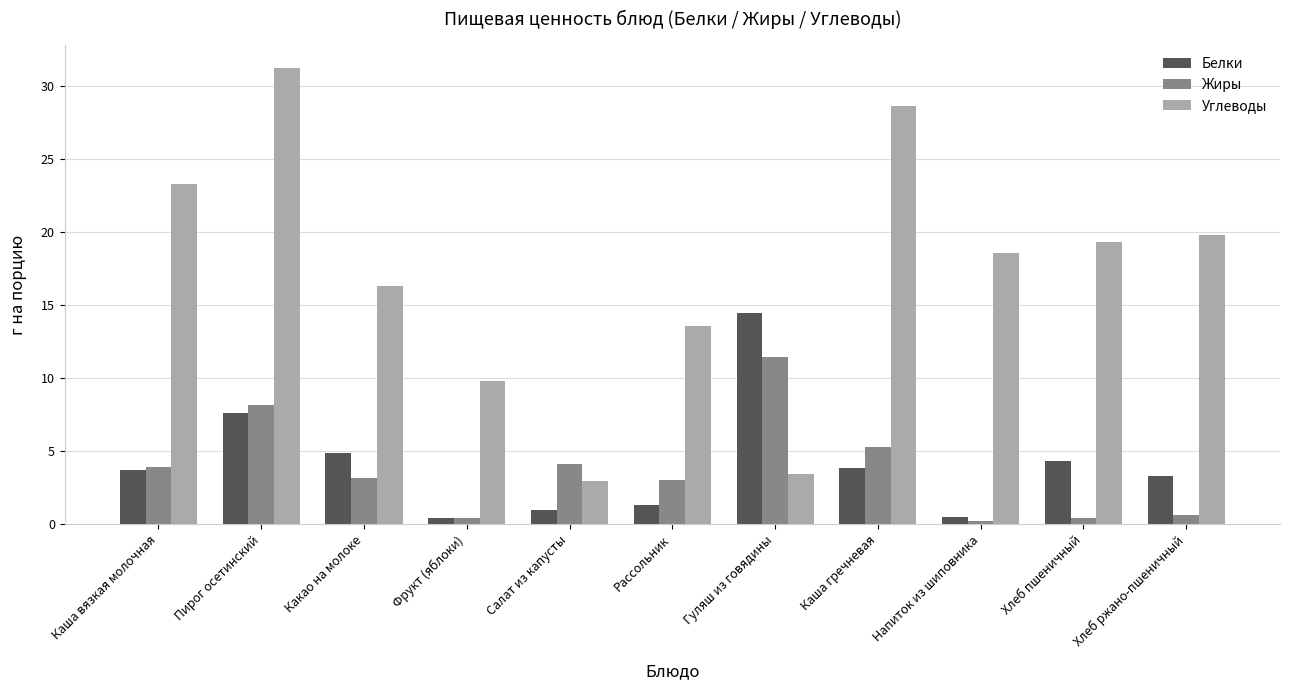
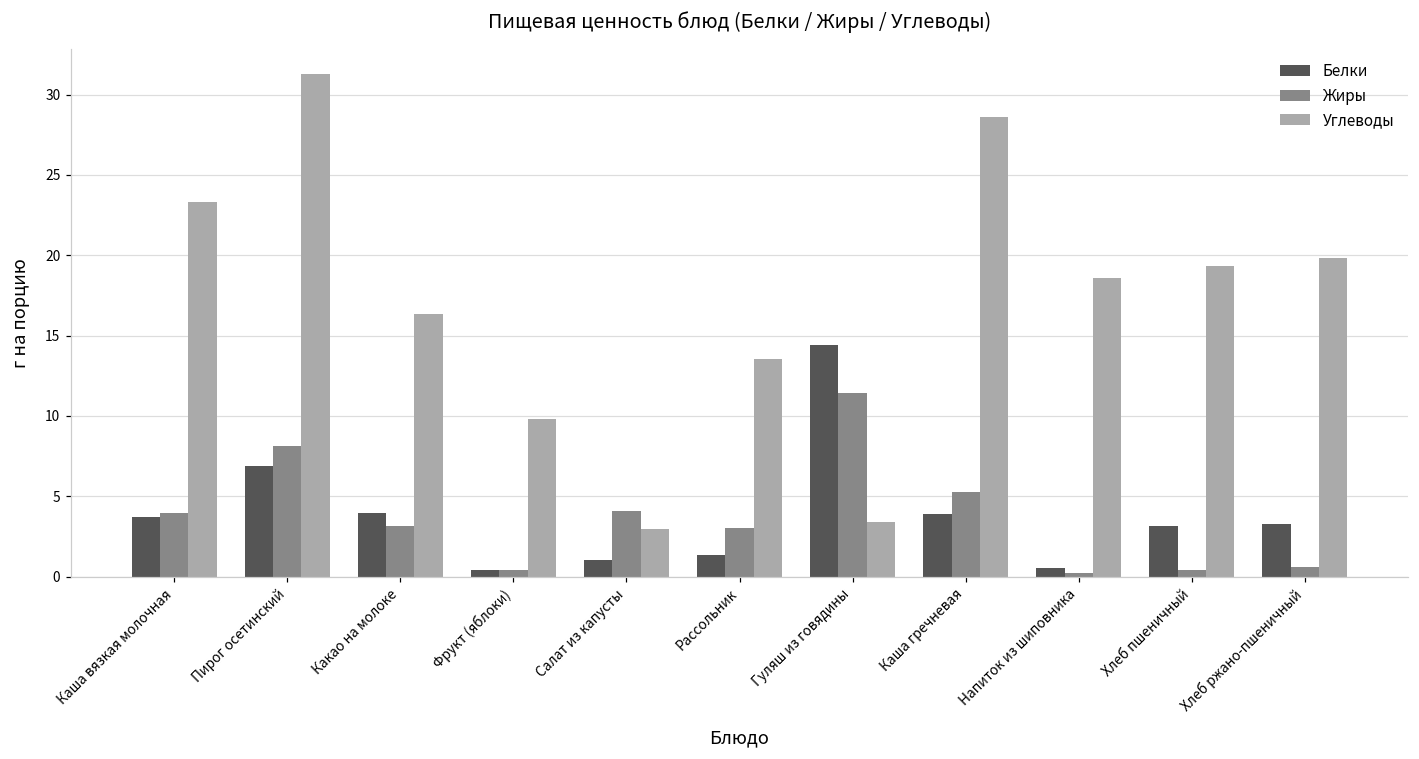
Белки, Пирог осетинский: 7.6 -> 6.9
Белки, Какао на молоке: 4.9 -> 4.0
Белки, Хлеб пшеничный: 4.3 -> 3.2
